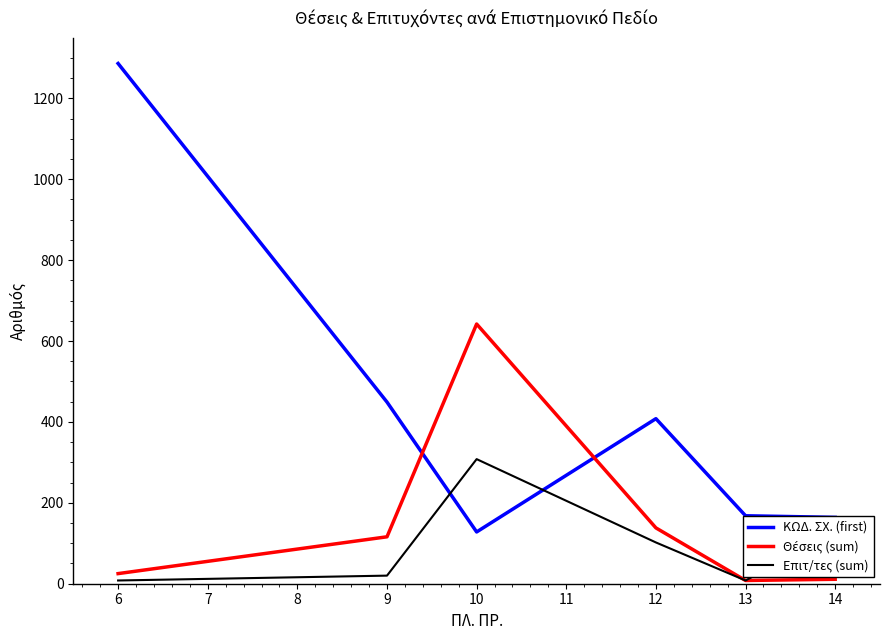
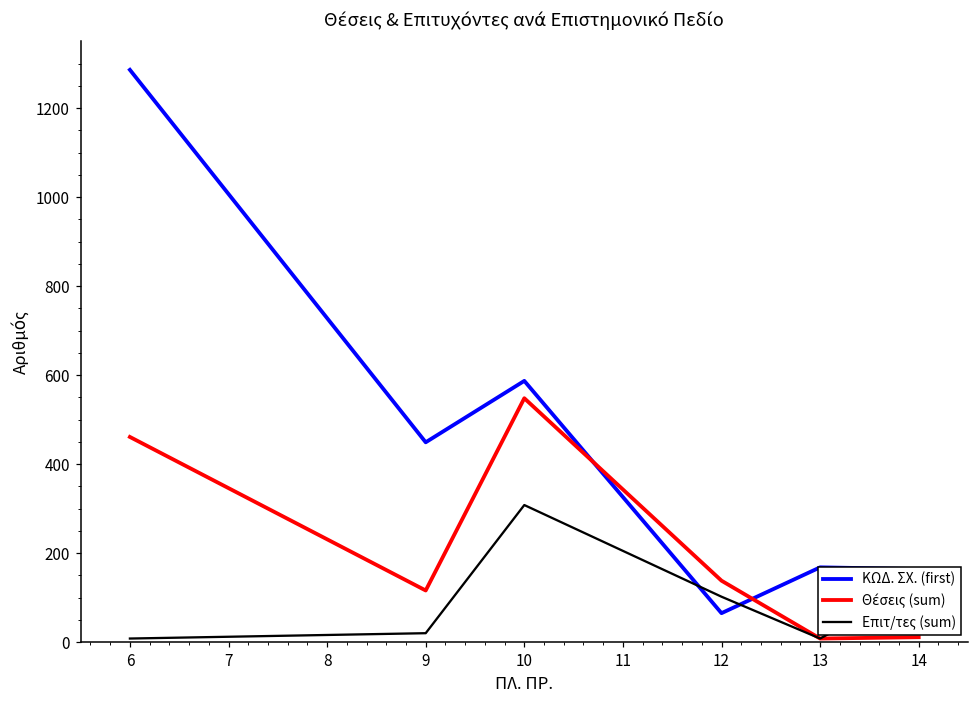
Θέσεις (sum), 6: 30 -> 460
ΚΩΔ. ΣΧ. (first), 10: 130 -> 590
Θέσεις (sum), 10: 640 -> 550
ΚΩΔ. ΣΧ. (first), 12: 410 -> 70
